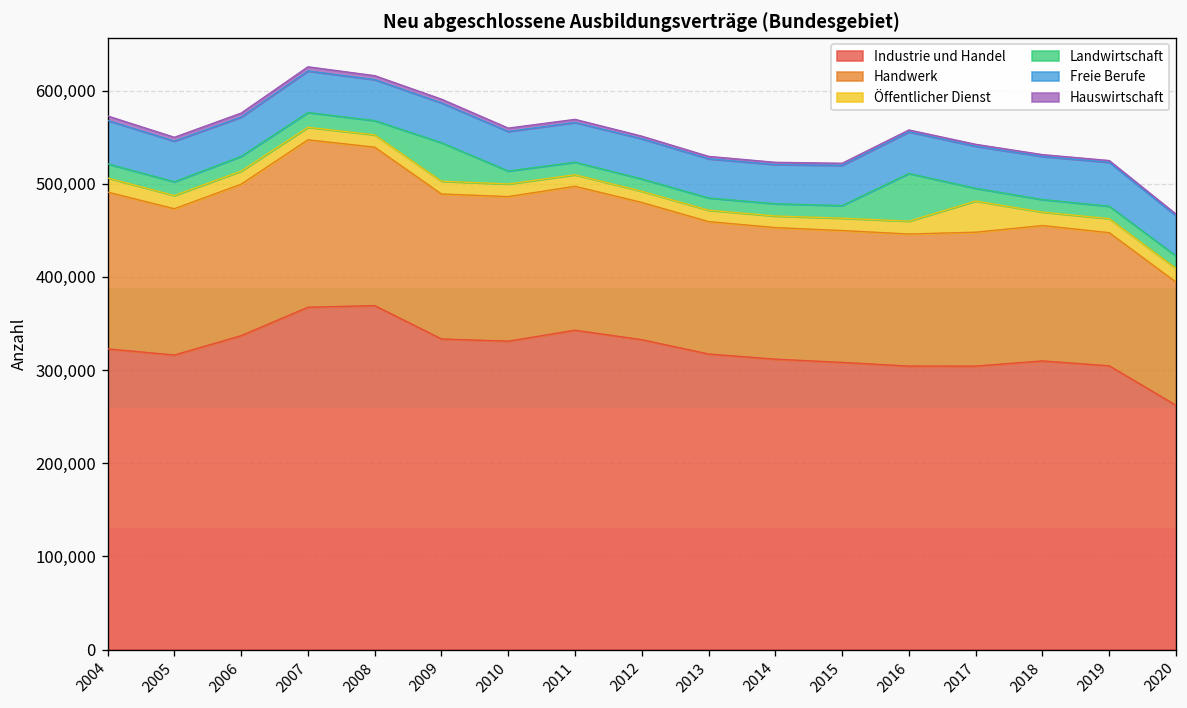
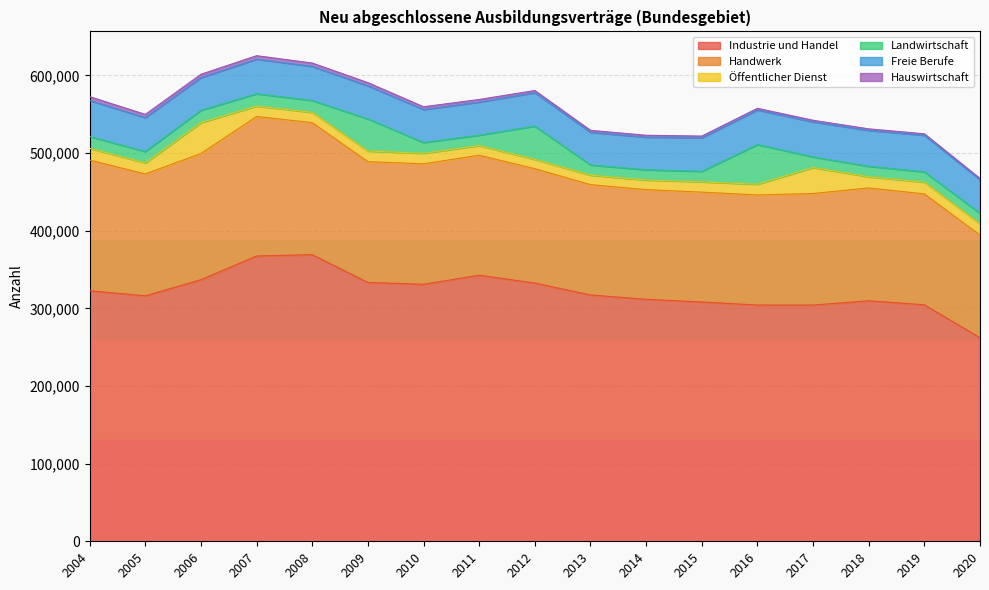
Öffentlicher Dienst, 2006: 10,000 -> 40,000
Landwirtschaft, 2012: 10,000 -> 40,000
